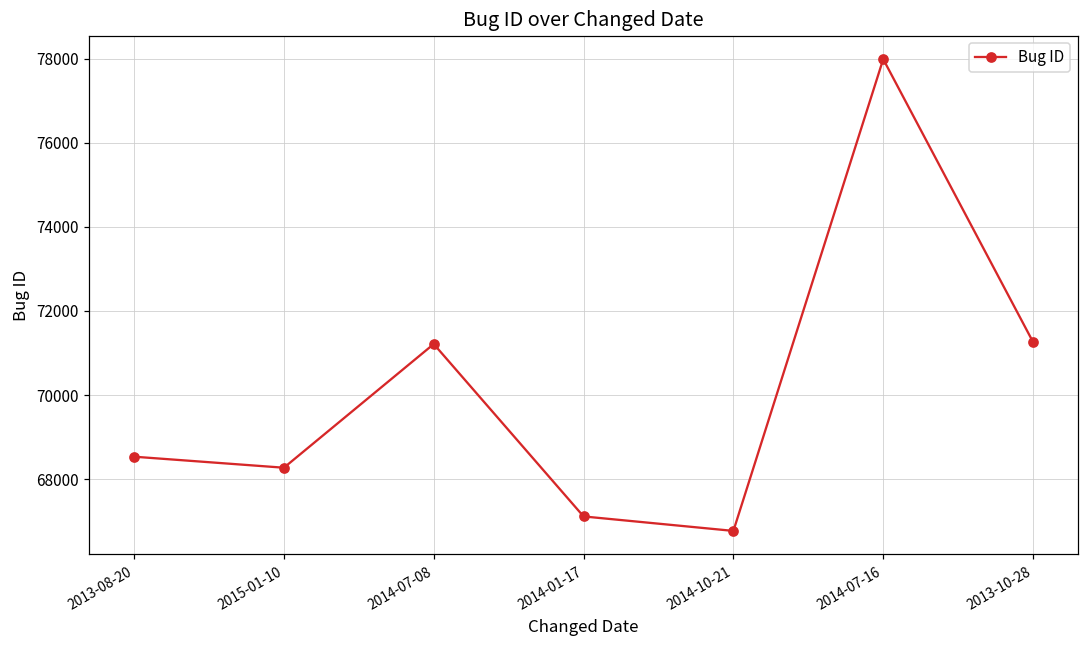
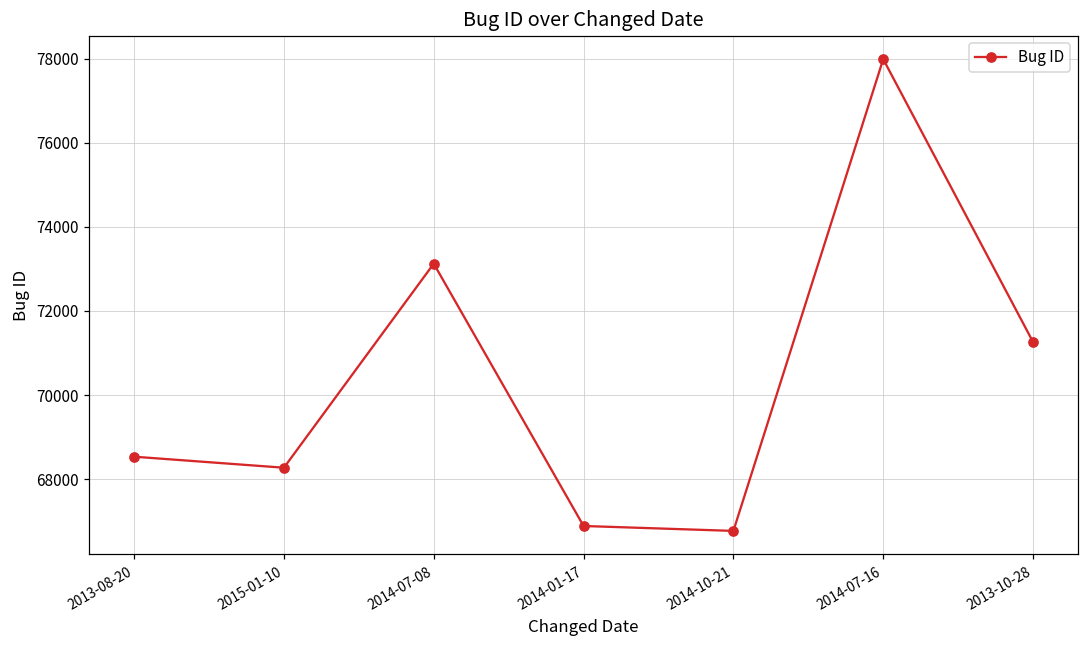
2014-07-08: 71200 -> 73100
2014-01-17: 67100 -> 66900
